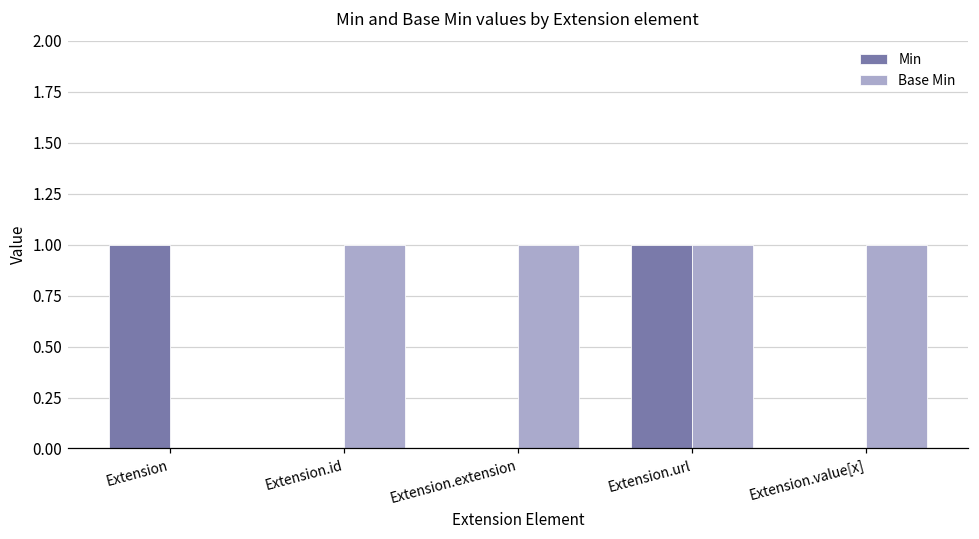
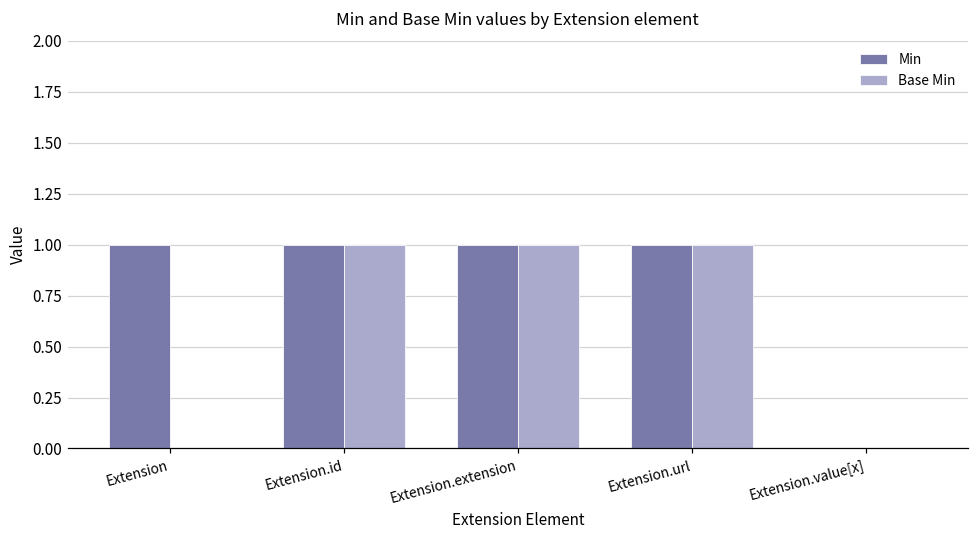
Min, Extension.id: 0 -> 1
Min, Extension.extension: 0 -> 1
Base Min, Extension.value[x]: 1 -> 0
